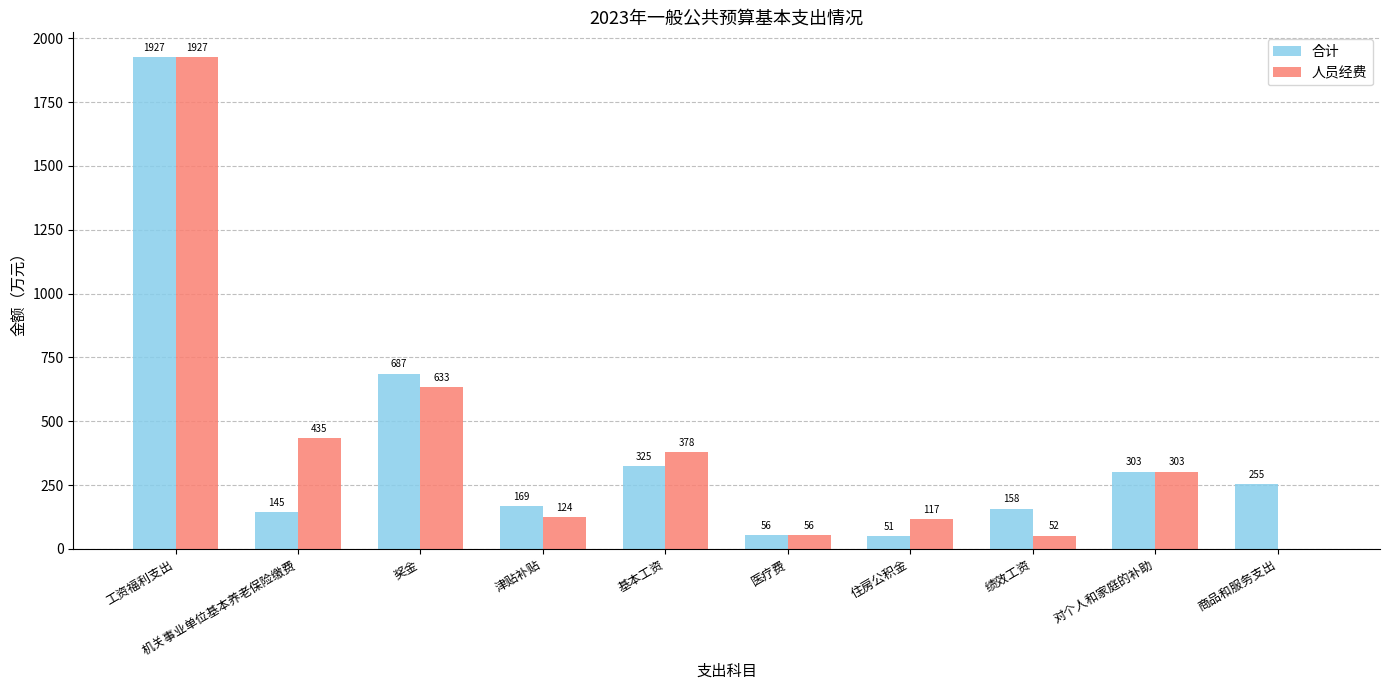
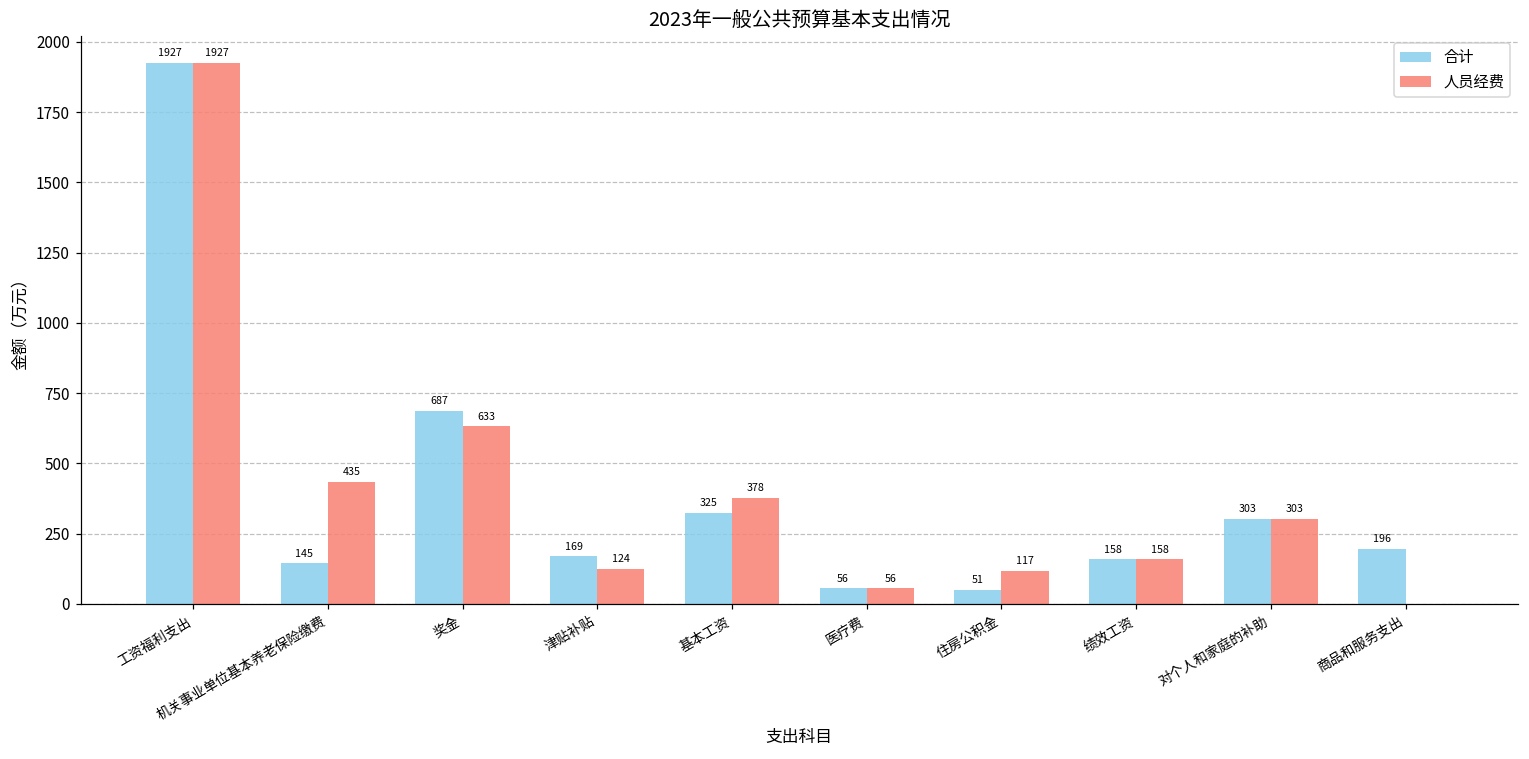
人员经费, 绩效工资: 52 -> 158
合计, 商品和服务支出: 255 -> 196
